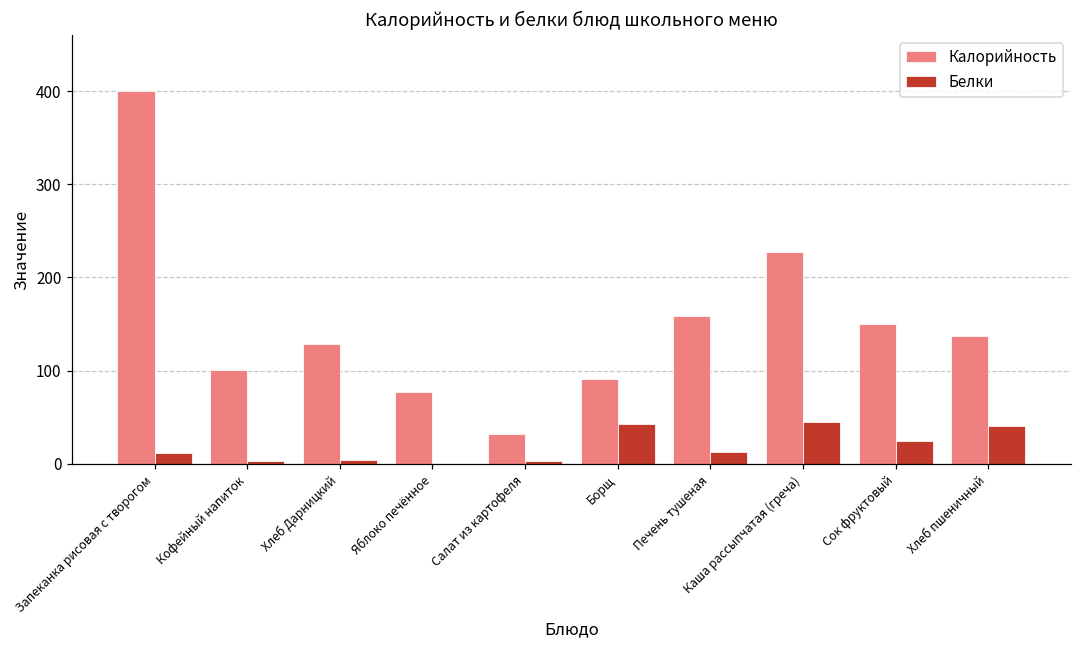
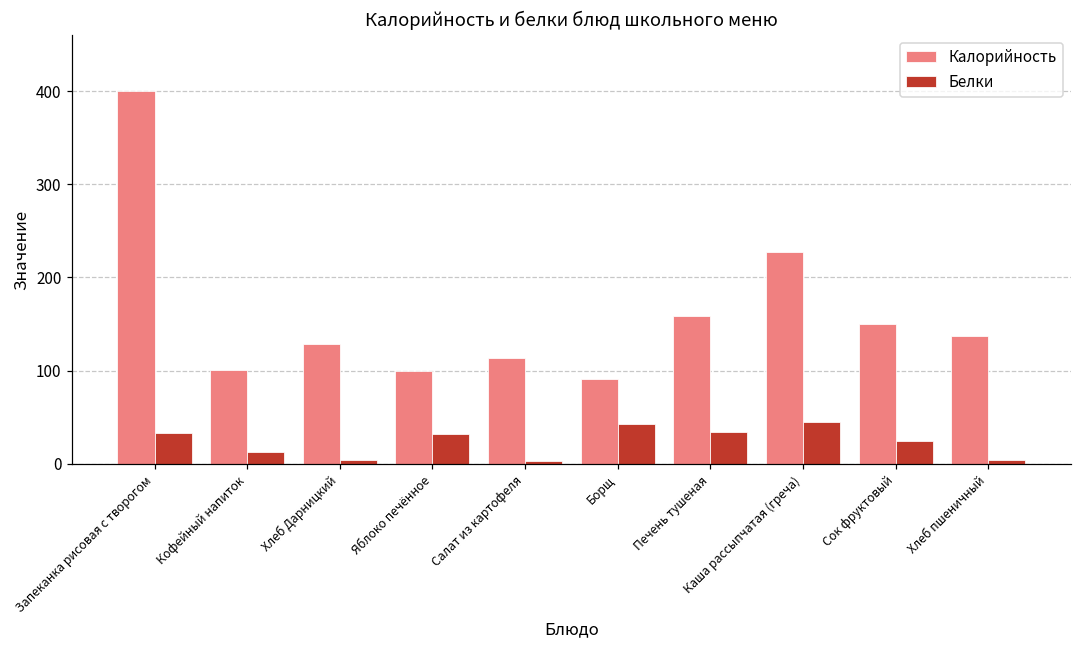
Белки, Запеканка рисовая с творогом: 10 -> 30
Белки, Кофейный напиток: 0 -> 10
Калорийность, Яблоко печённое: 80 -> 100
Белки, Яблоко печённое: 0 -> 30
Калорийность, Салат из картофеля: 30 -> 110
Белки, Печень тушеная: 10 -> 30
Белки, Хлеб пшеничный: 40 -> 0
